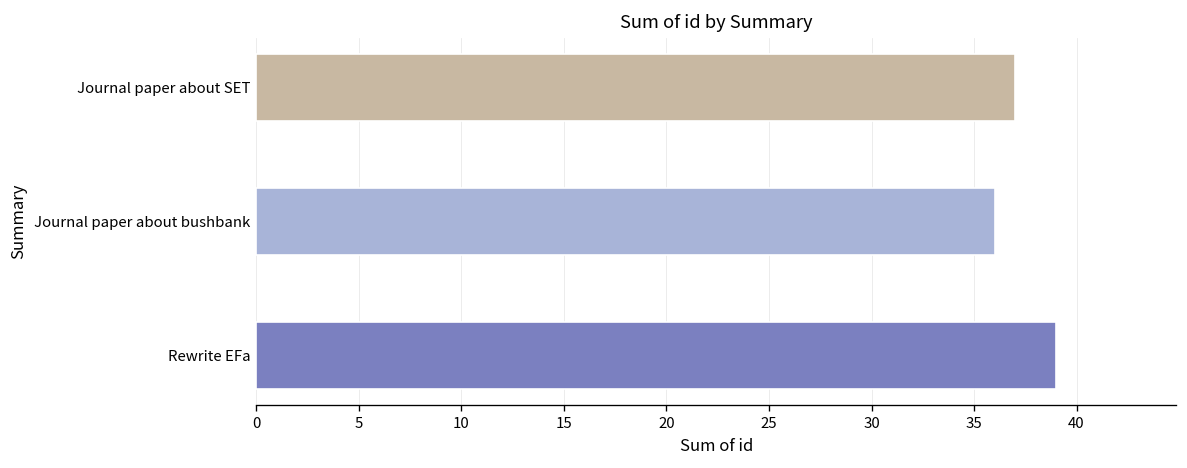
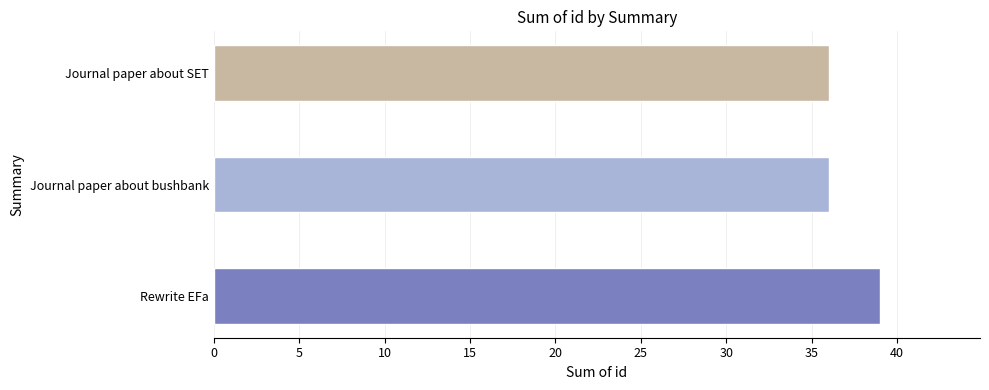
Journal paper about SET: 37 -> 36
